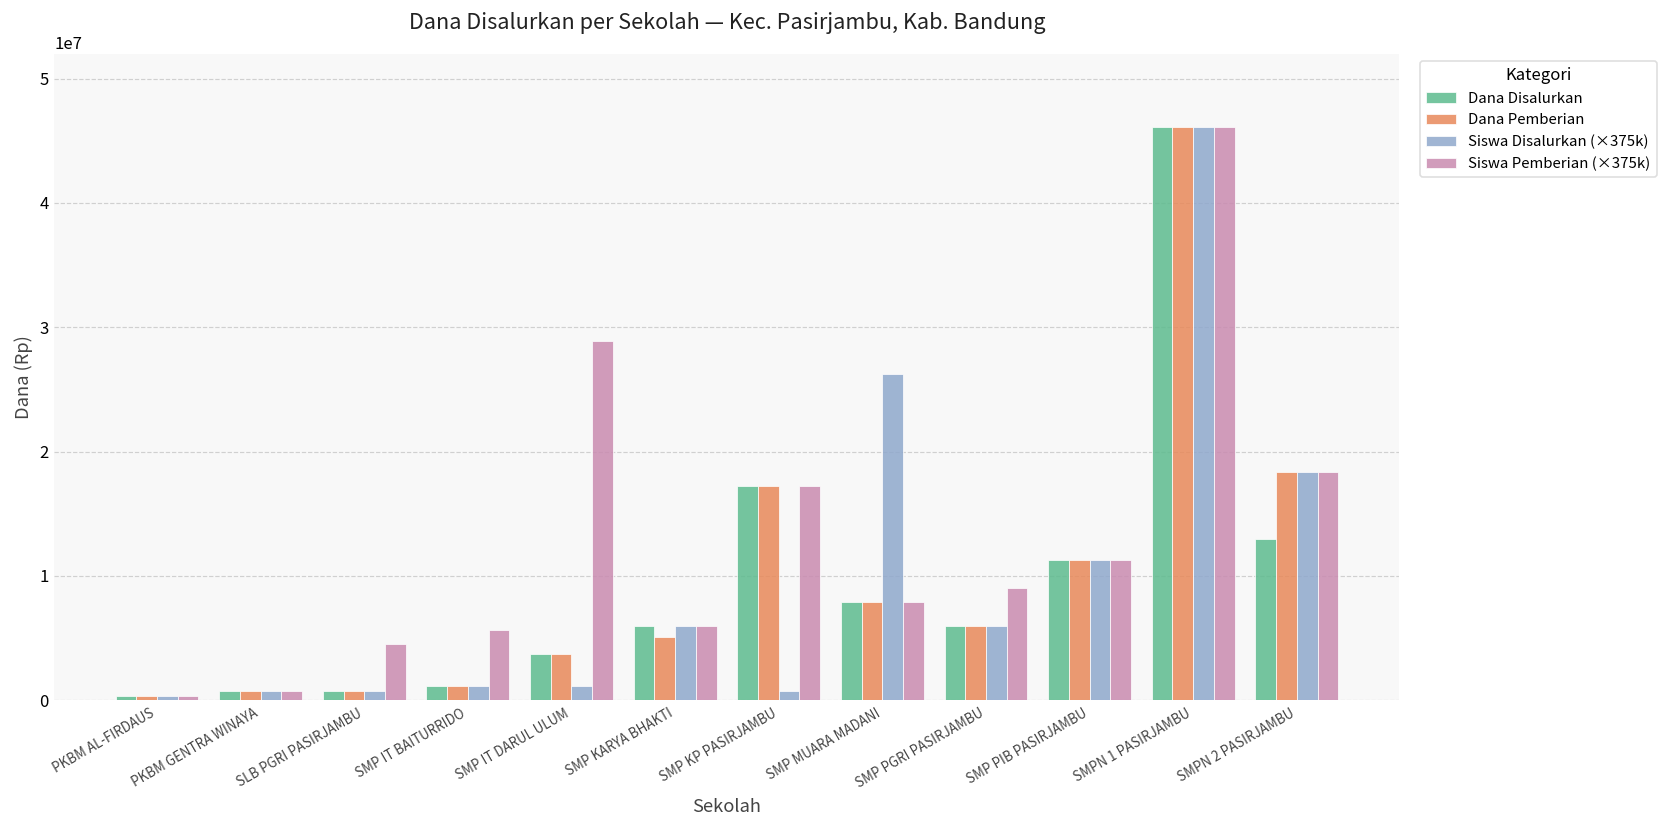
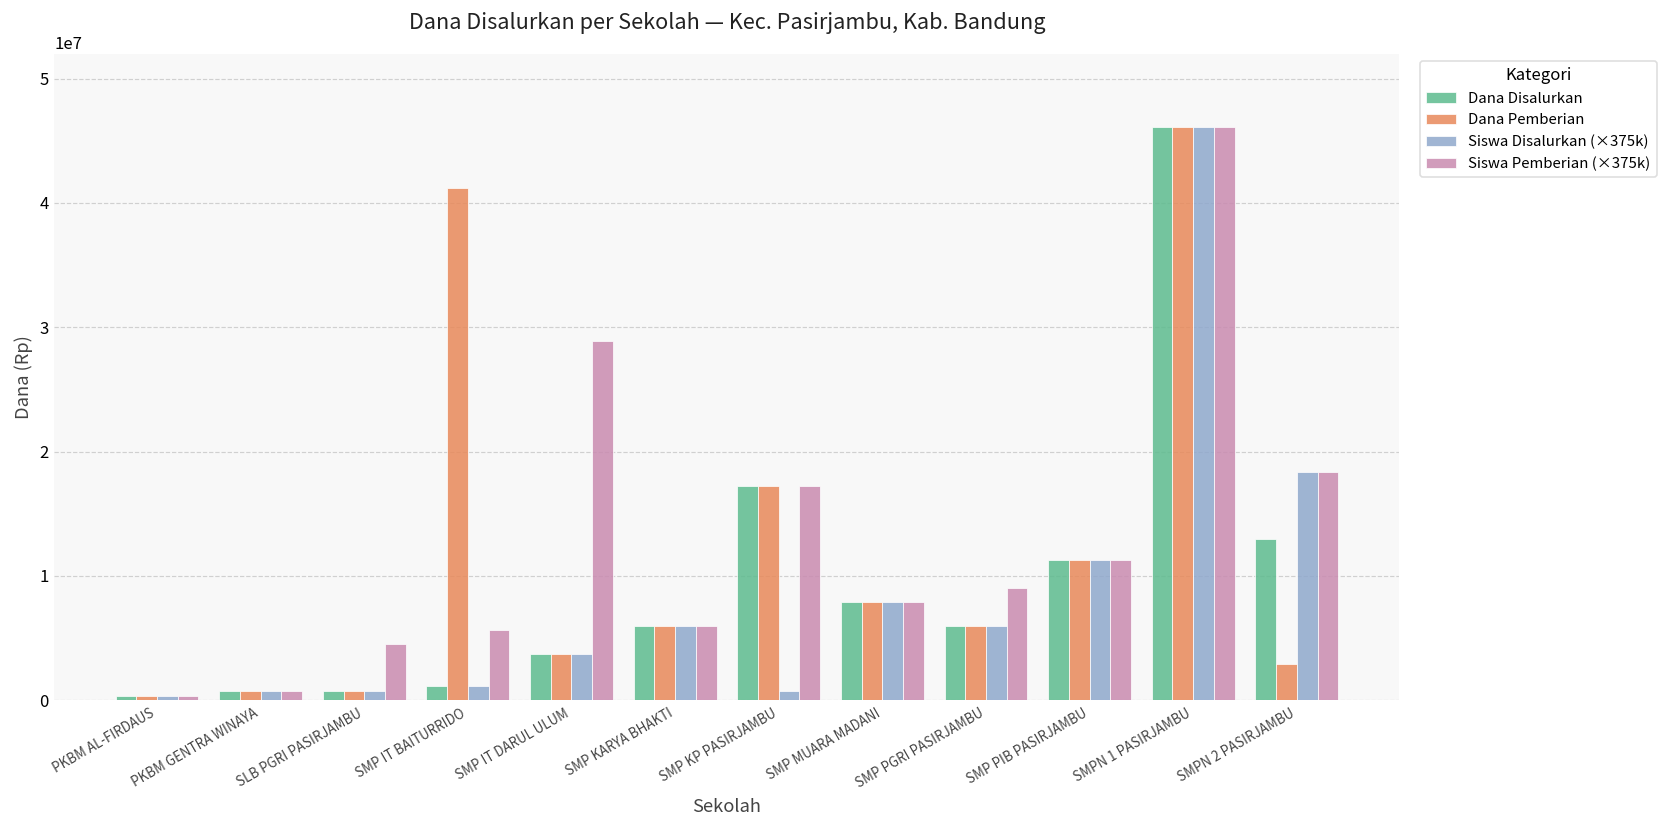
Dana Pemberian, SMP IT BAITURRIDO: 1100000 -> 41200000
Siswa Disalurkan (×375k), SMP IT DARUL ULUM: 1100000 -> 3800000
Dana Pemberian, SMP KARYA BHAKTI: 5100000 -> 6000000
Siswa Disalurkan (×375k), SMP MUARA MADANI: 26300000 -> 7900000
Dana Pemberian, SMPN 2 PASIRJAMBU: 18400000 -> 2900000
